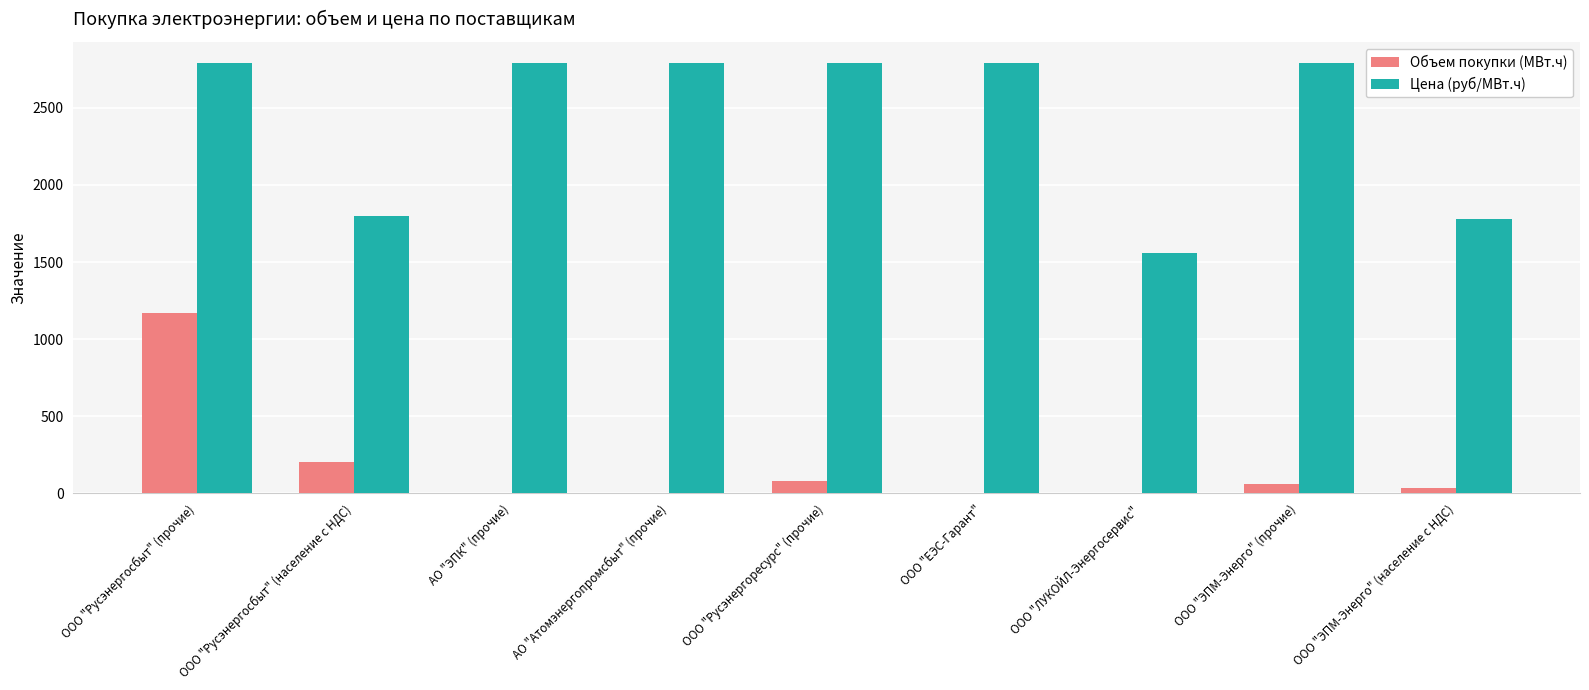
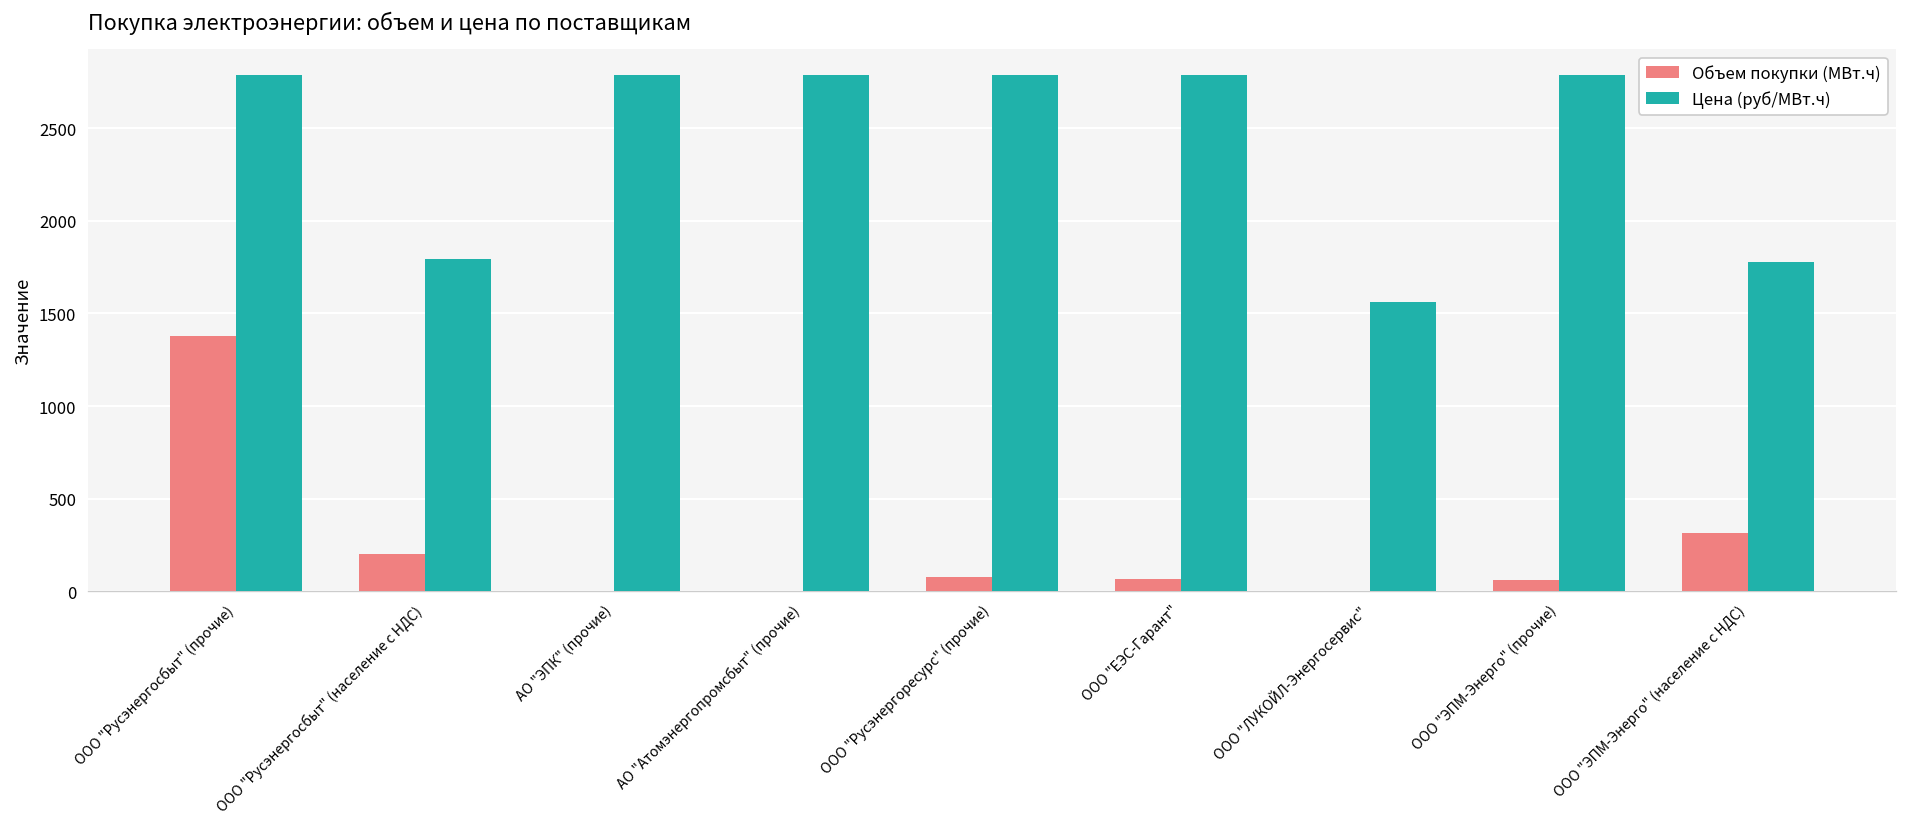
Объем покупки (МВт.ч), ООО "Русэнергосбыт" (прочие): 1170 -> 1380
Объем покупки (МВт.ч), ООО "ЕЭС-Гарант": 0 -> 70
Объем покупки (МВт.ч), ООО "ЭПМ-Энерго" (население с НДС): 30 -> 310
